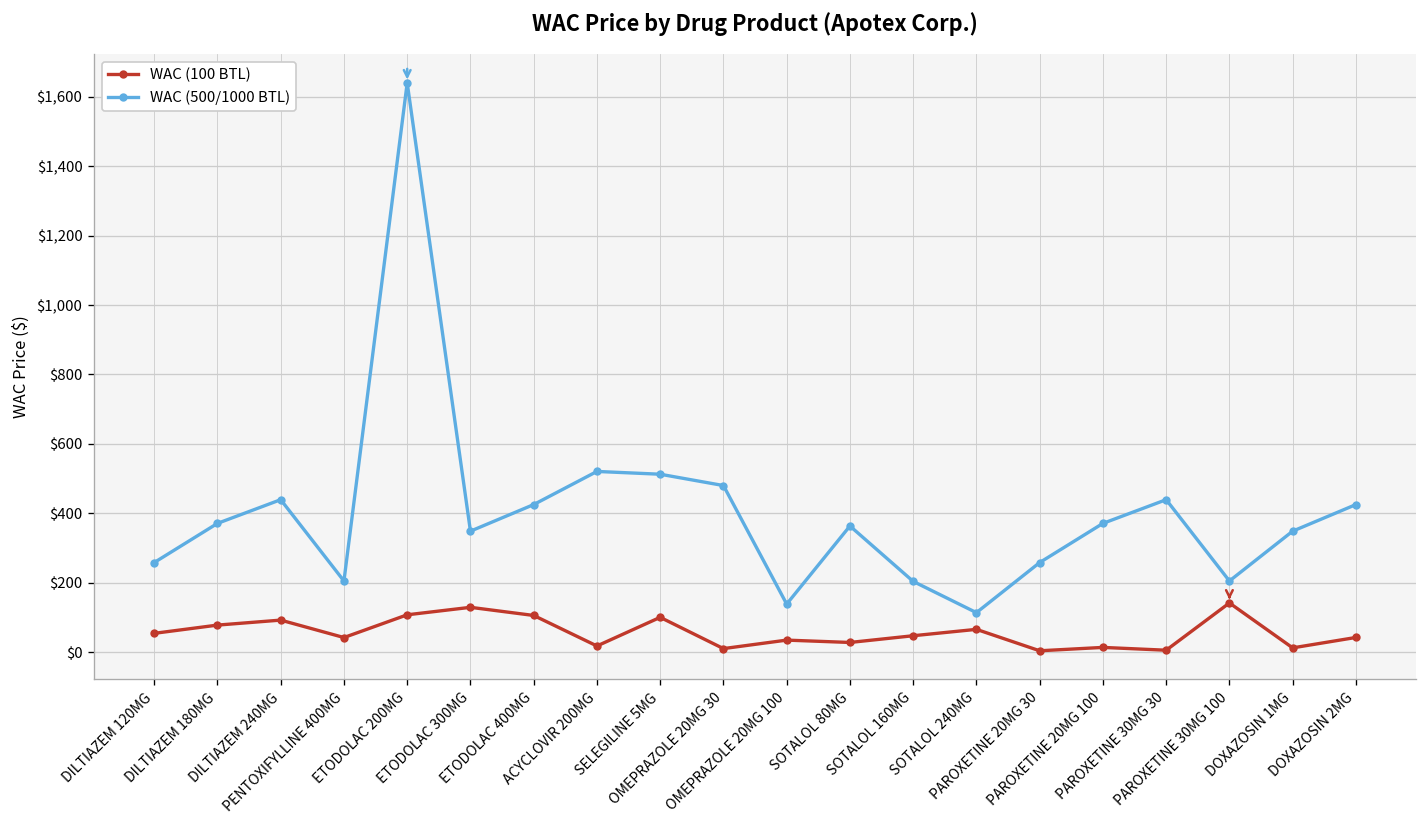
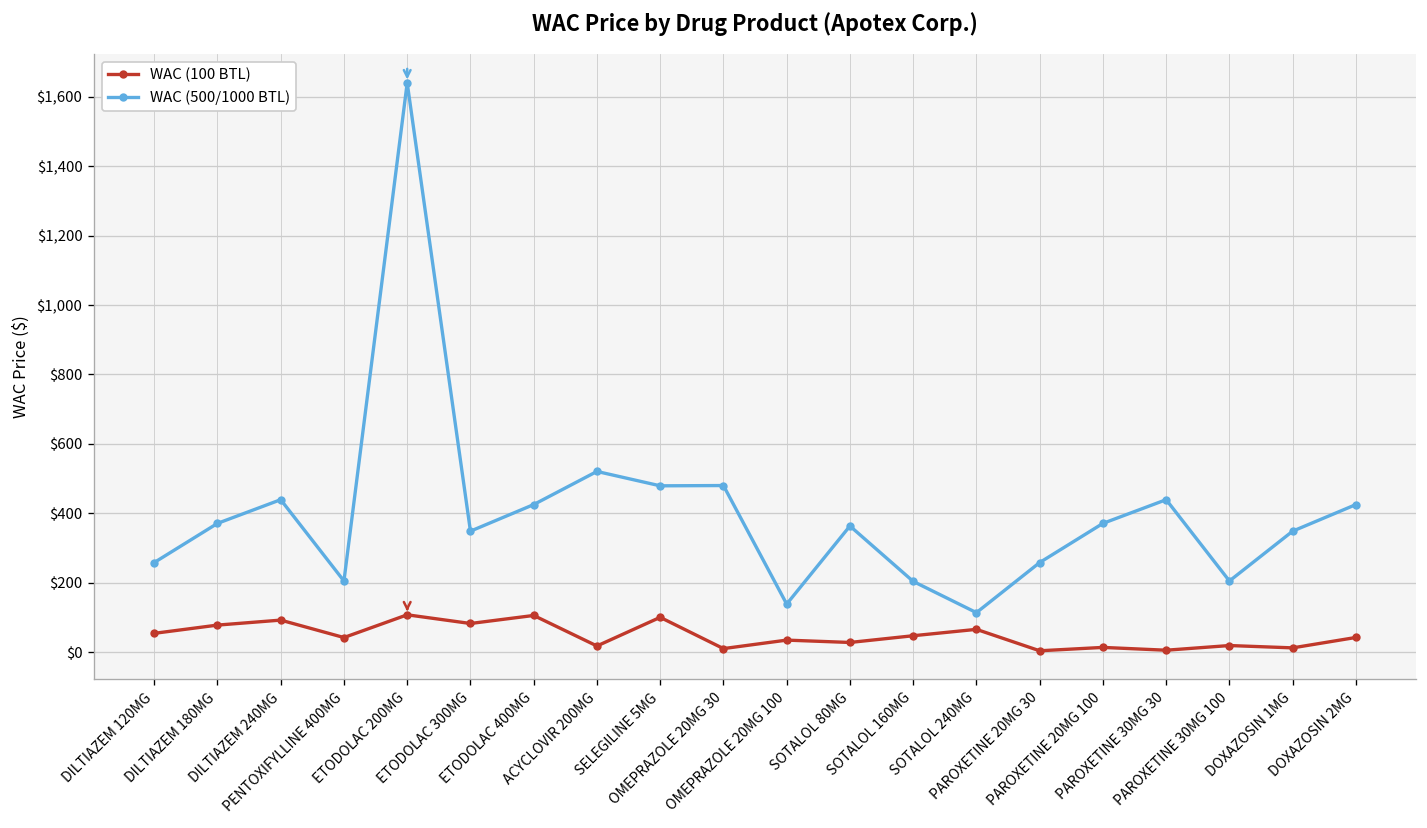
WAC (100 BTL), ETODOLAC 300MG: $130 -> $80
WAC (500/1000 BTL), SELEGILINE 5MG: $510 -> $480
WAC (100 BTL), PAROXETINE 30MG 100: $140 -> $20
